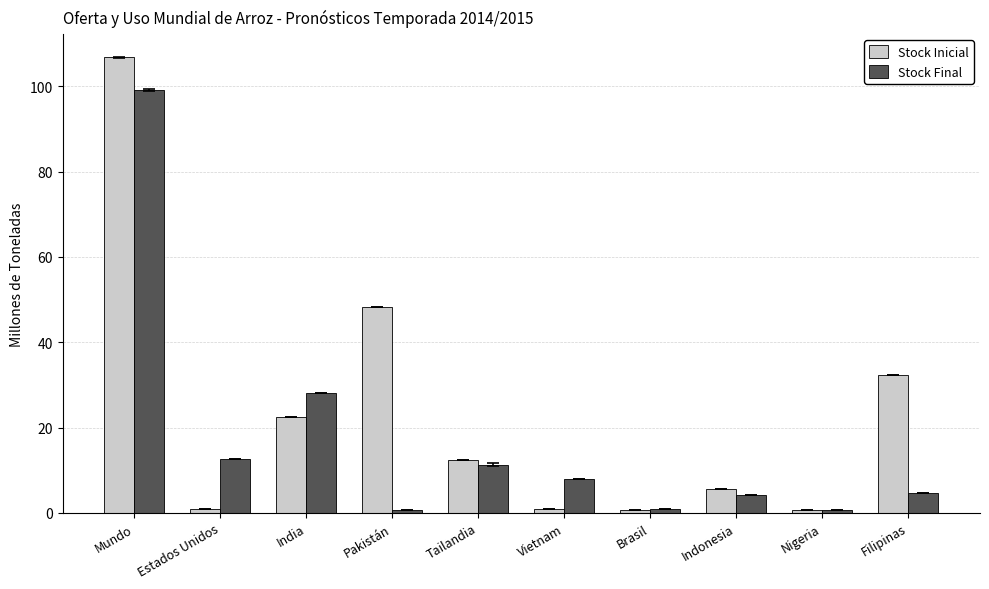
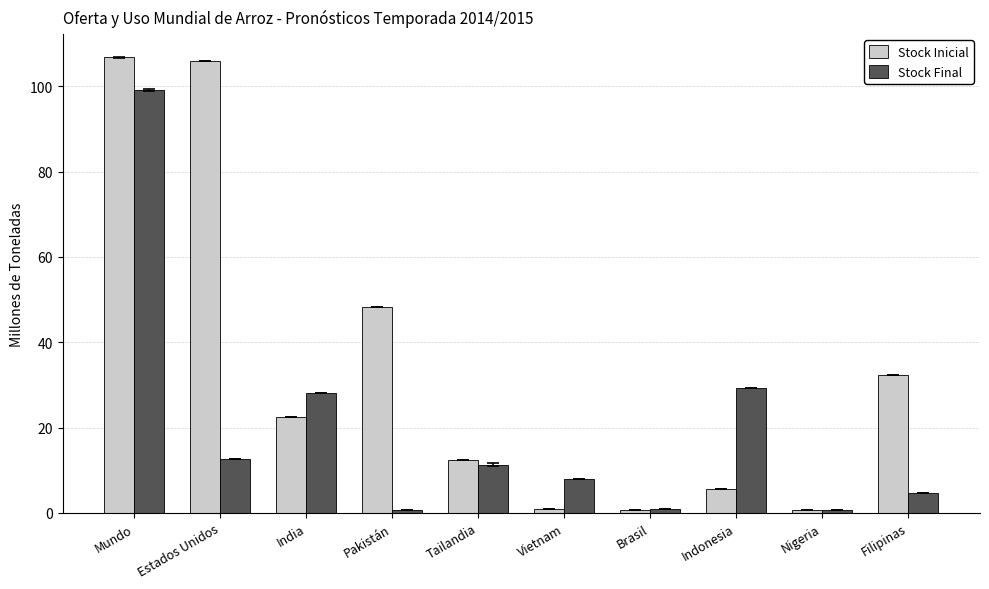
Stock Inicial, Estados Unidos: 1 -> 106
Stock Final, Indonesia: 4 -> 29
